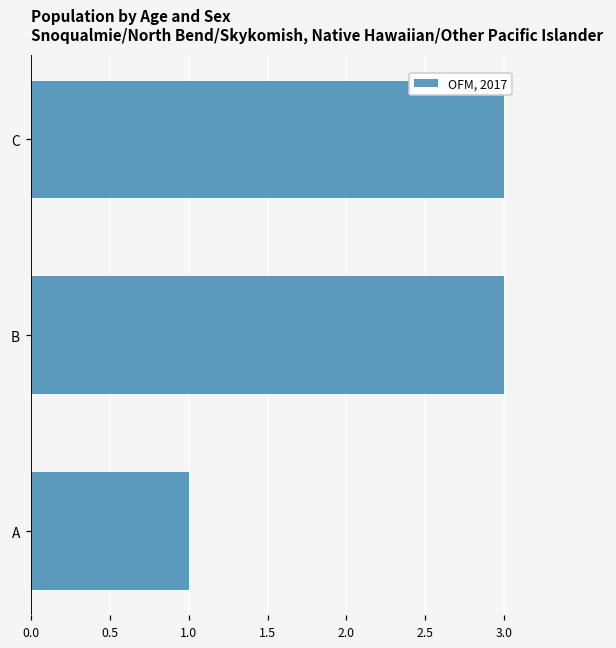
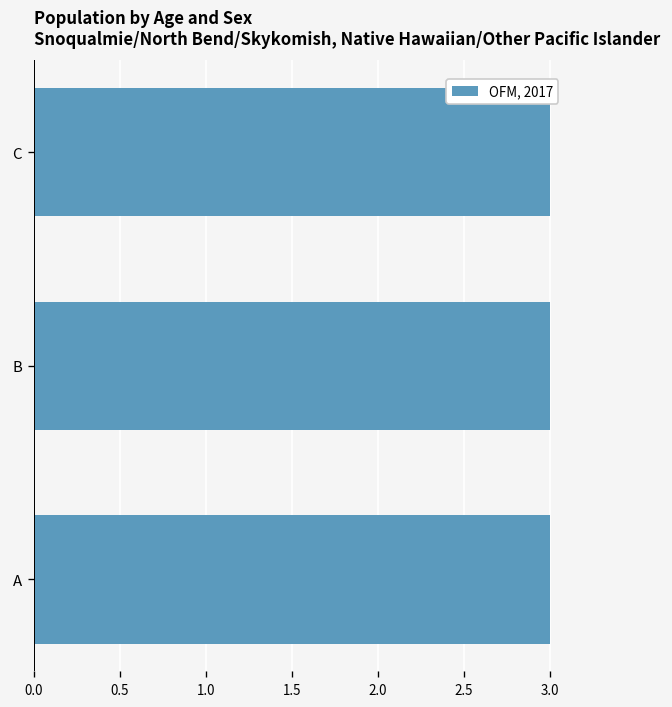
A: 1 -> 3
